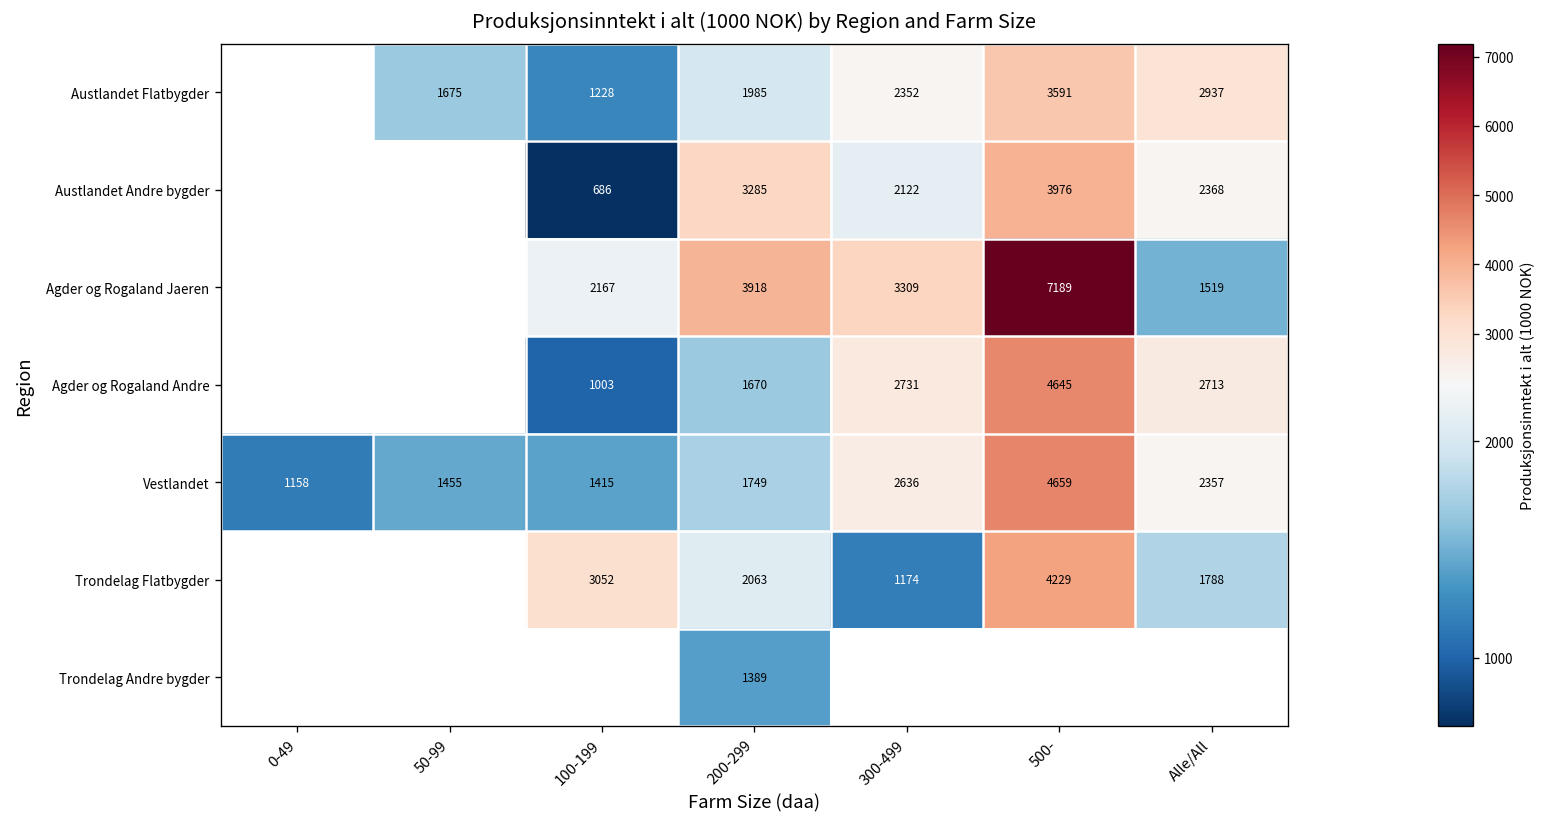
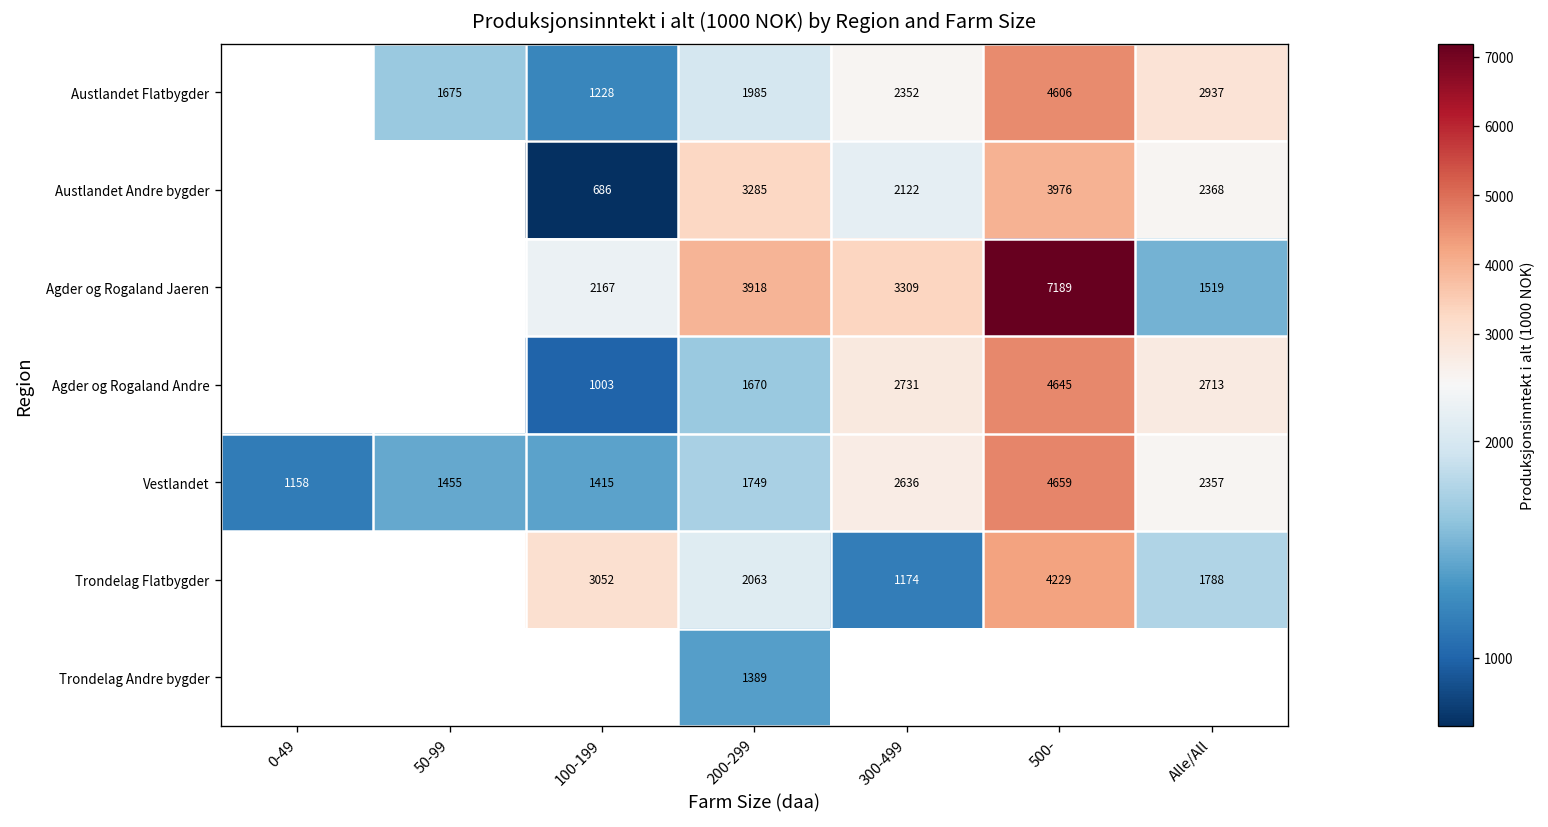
Austlandet Flatbygder, 500-: 3591 -> 4606
